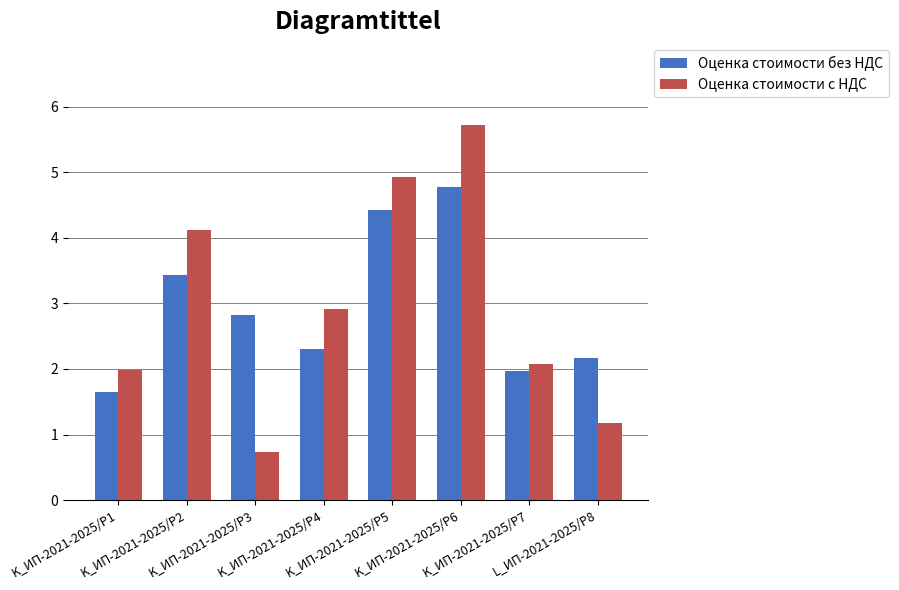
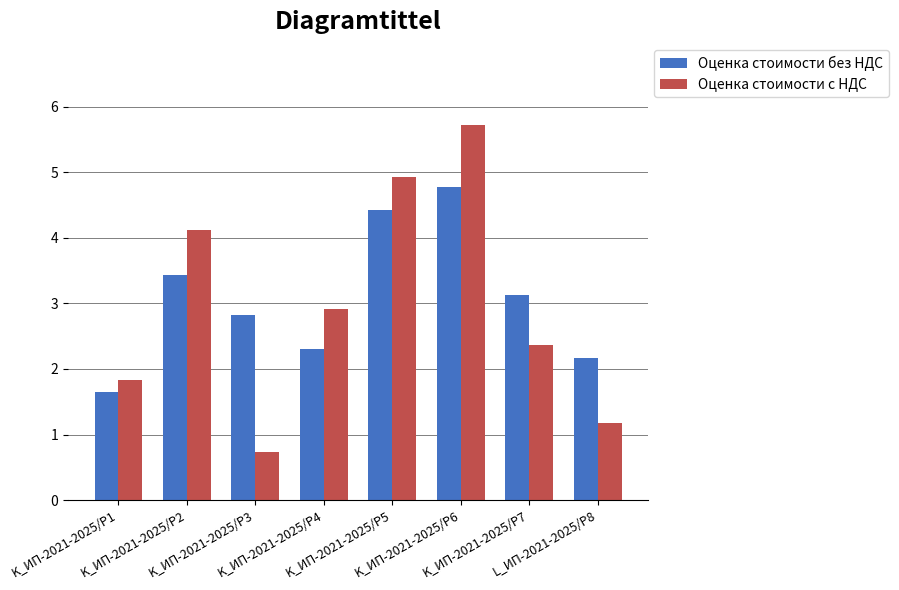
Оценка стоимости с НДС, K_ИП-2021-2025/Р1: 2.0 -> 1.8
Оценка стоимости без НДС, K_ИП-2021-2025/Р7: 2.0 -> 3.1
Оценка стоимости с НДС, K_ИП-2021-2025/Р7: 2.1 -> 2.4
